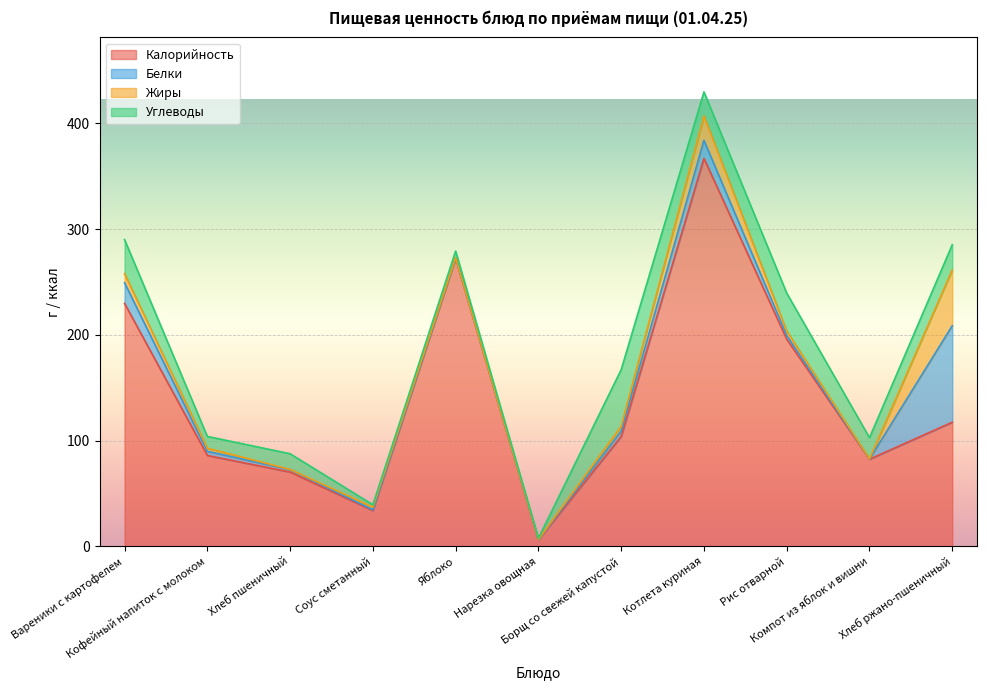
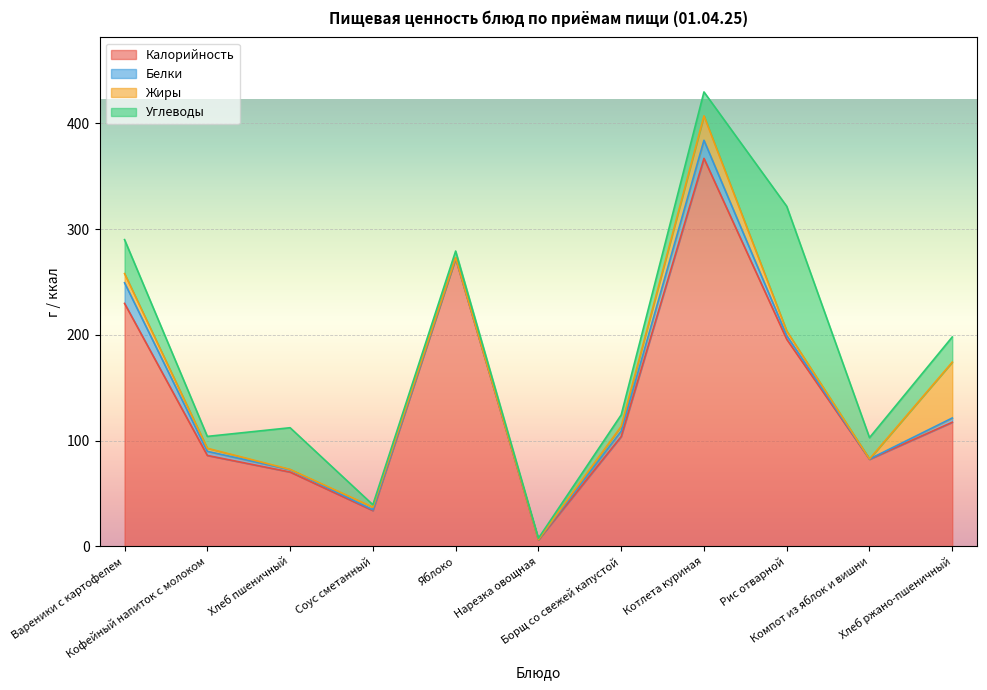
Углеводы, Хлеб пшеничный: 15 -> 39
Углеводы, Борщ со свежей капустой: 54 -> 11
Углеводы, Рис отварной: 36 -> 118
Белки, Хлеб ржано-пшеничный: 91 -> 4
